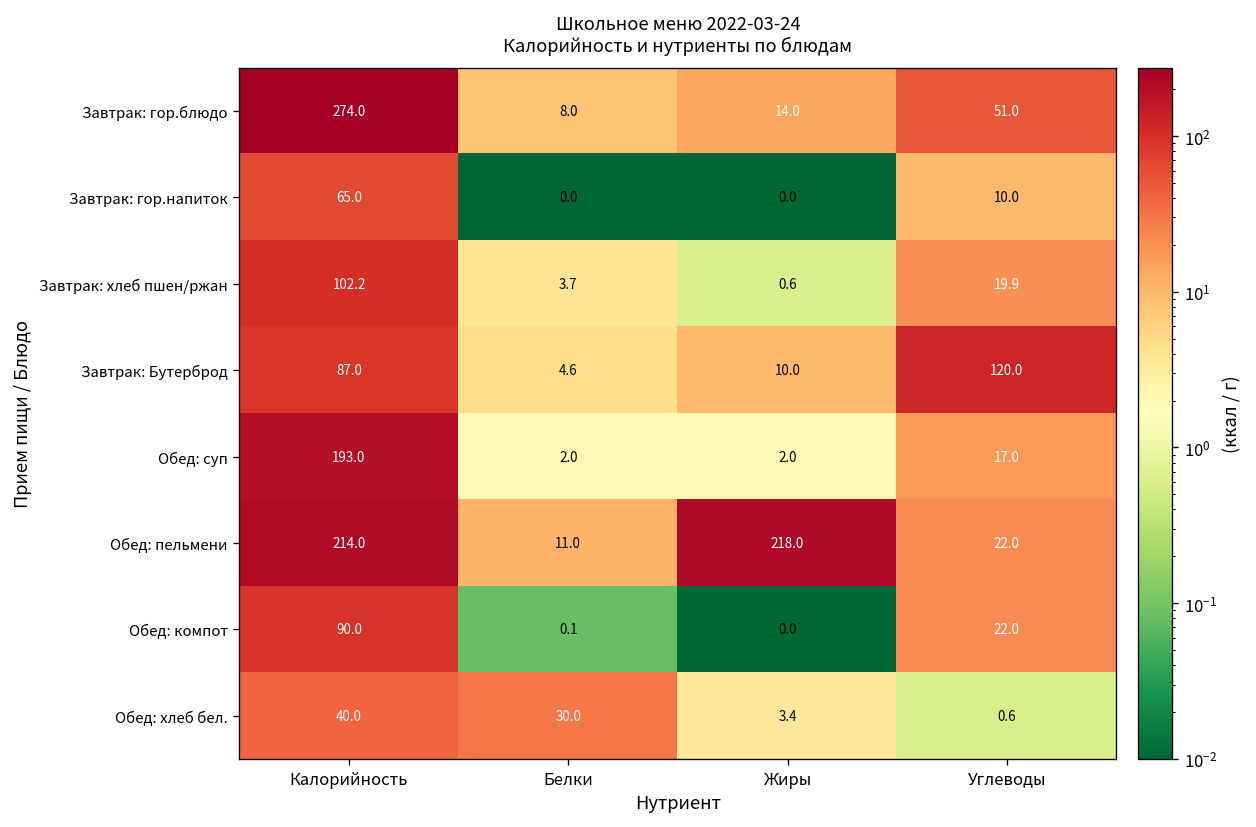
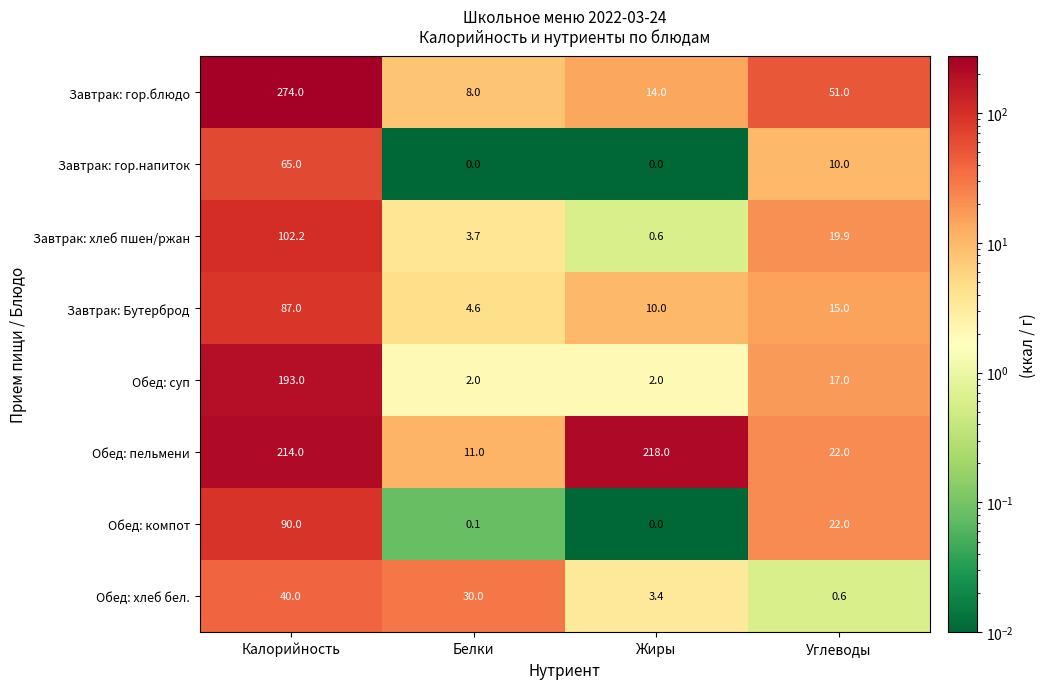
Завтрак: Бутерброд, Углеводы: 120.0 -> 15.0
